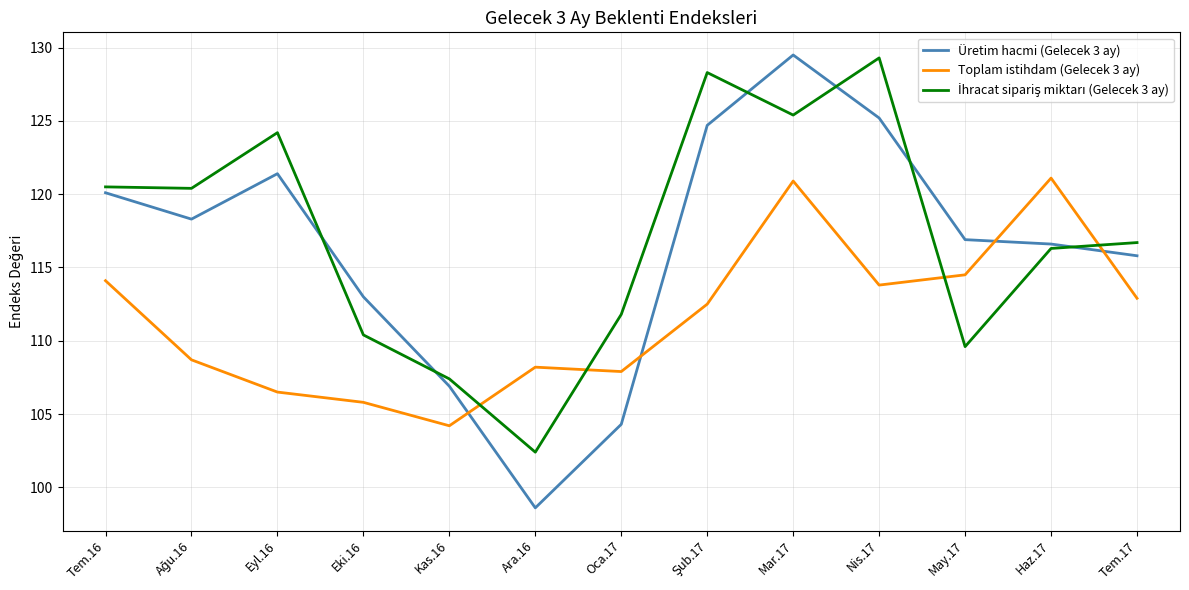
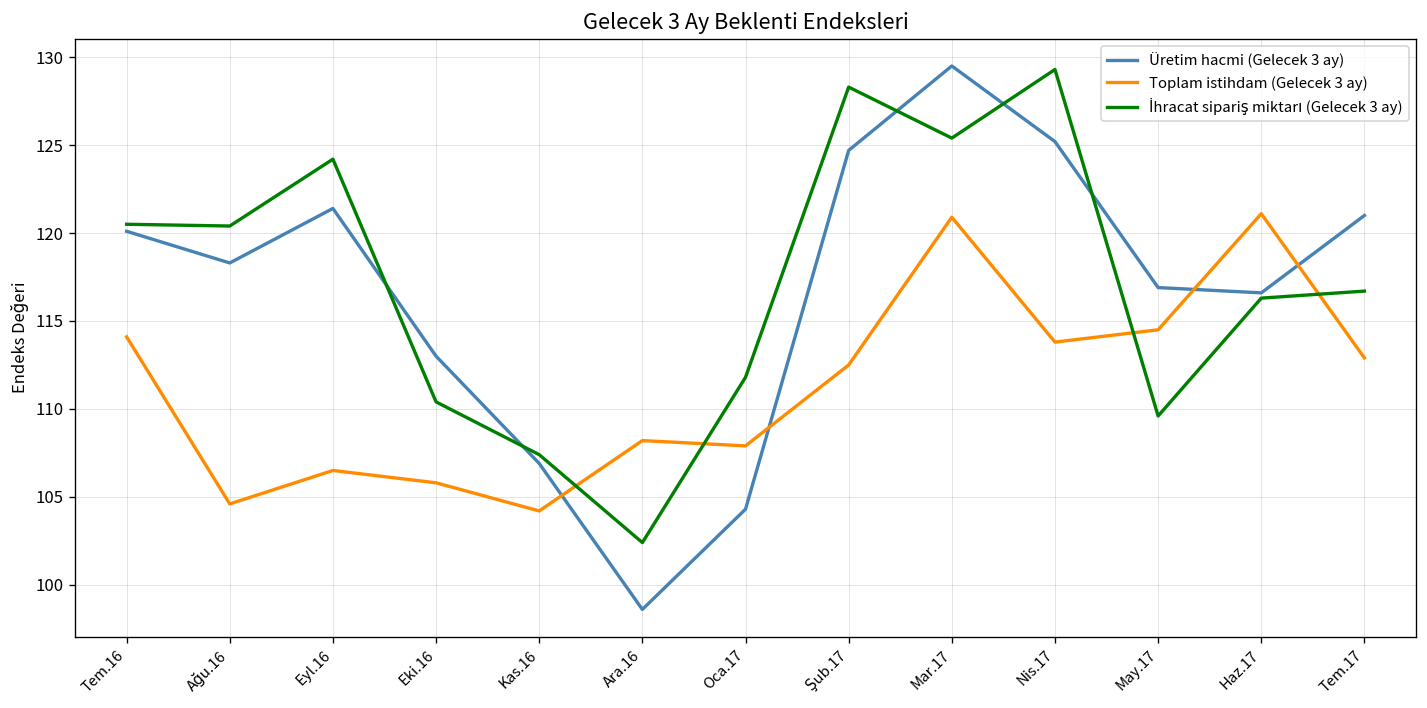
Toplam istihdam (Gelecek 3 ay), Ağu.16: 108.7 -> 104.6
Üretim hacmi (Gelecek 3 ay), Tem.17: 115.8 -> 121.0
